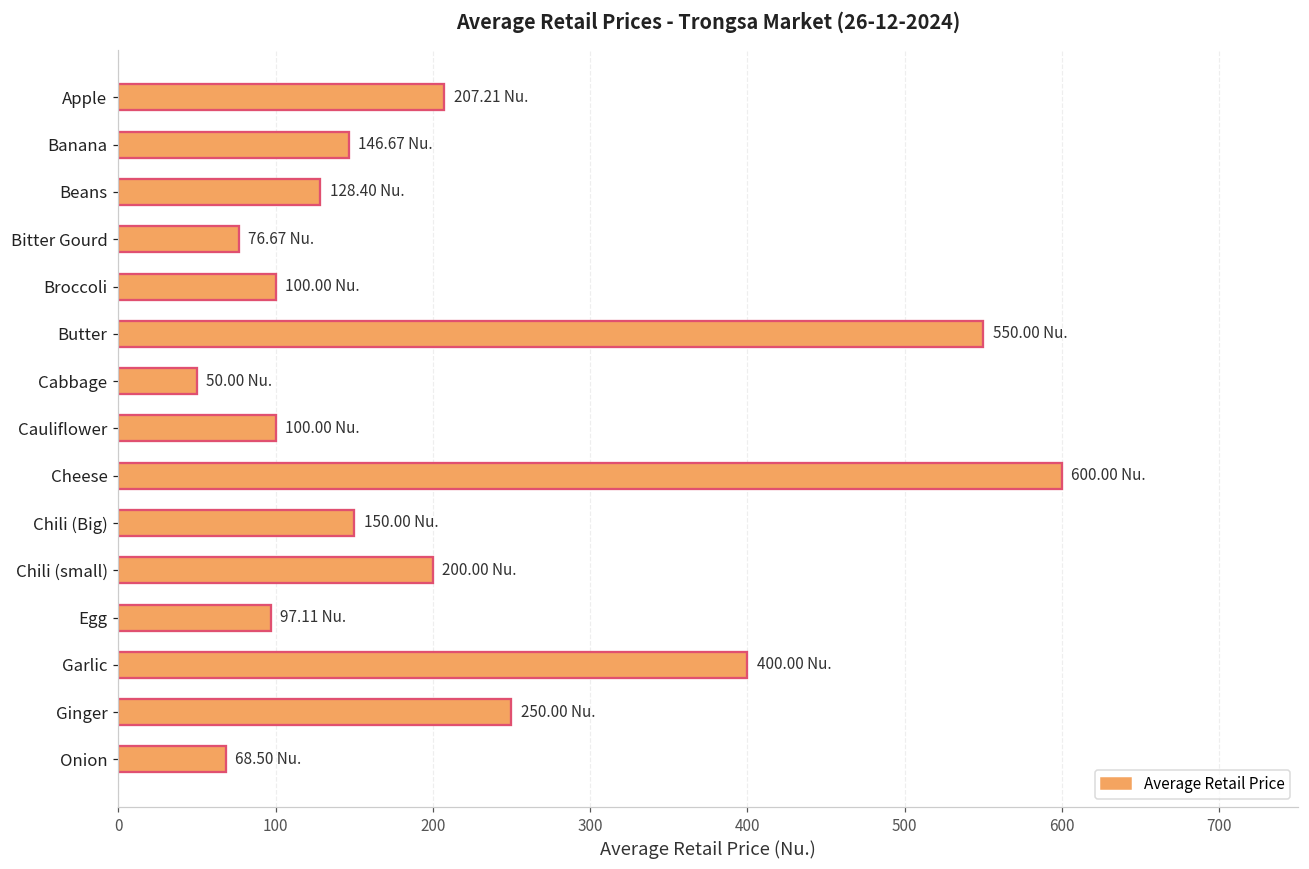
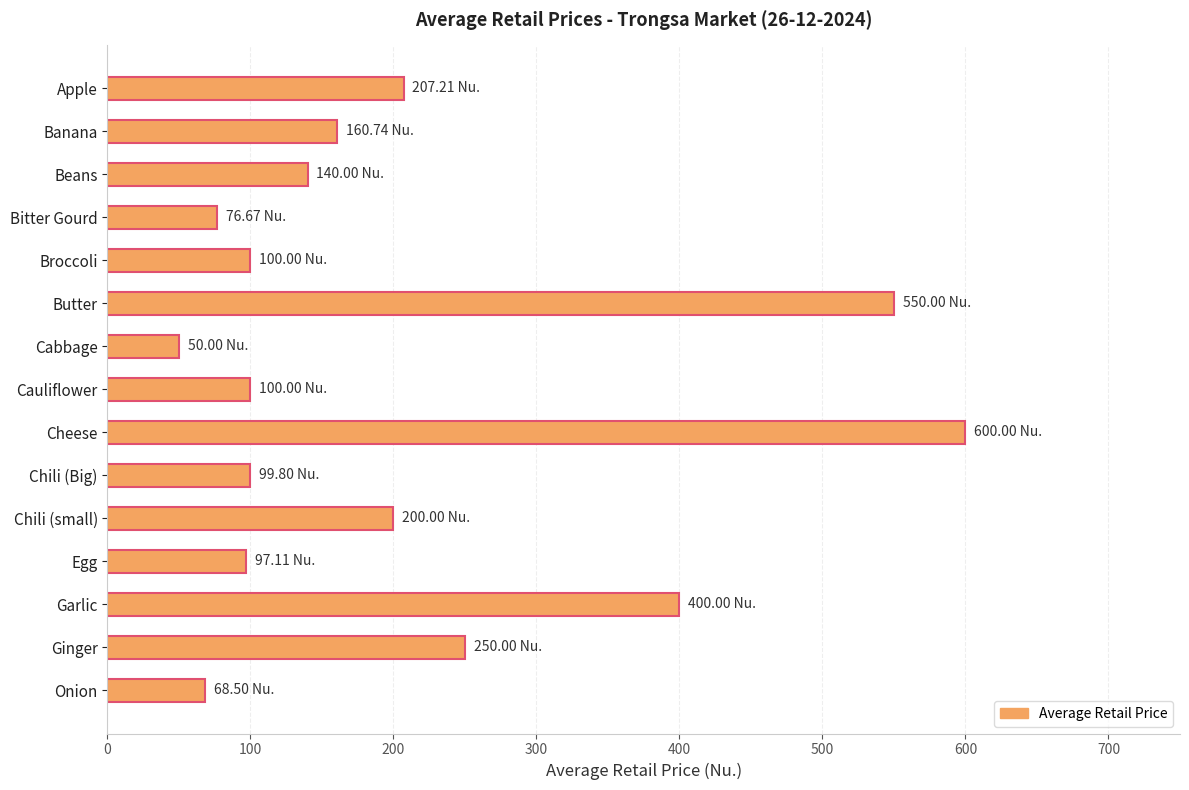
Banana: 146.67 -> 160.74
Beans: 128.40 -> 140.00
Chili (Big): 150.00 -> 99.80
